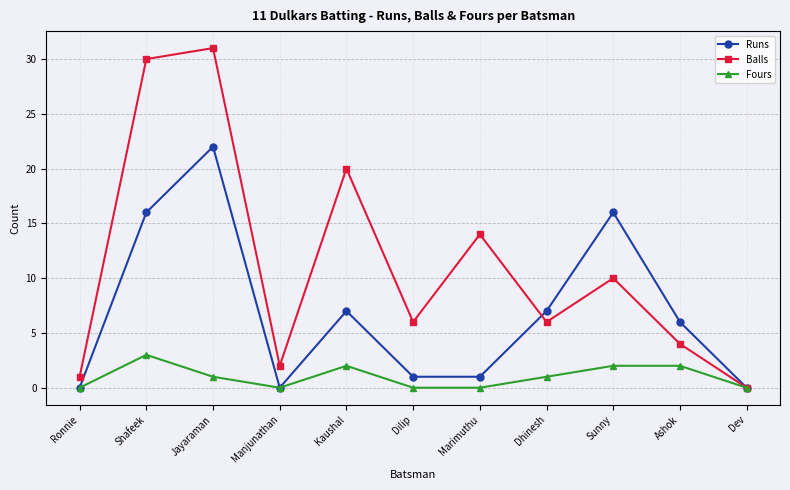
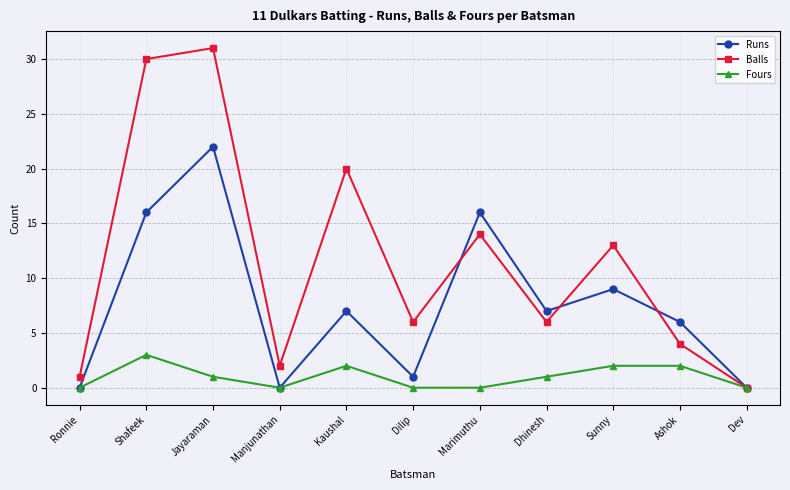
Runs, Marimuthu: 1 -> 16
Runs, Sunny: 16 -> 9
Balls, Sunny: 10 -> 13
